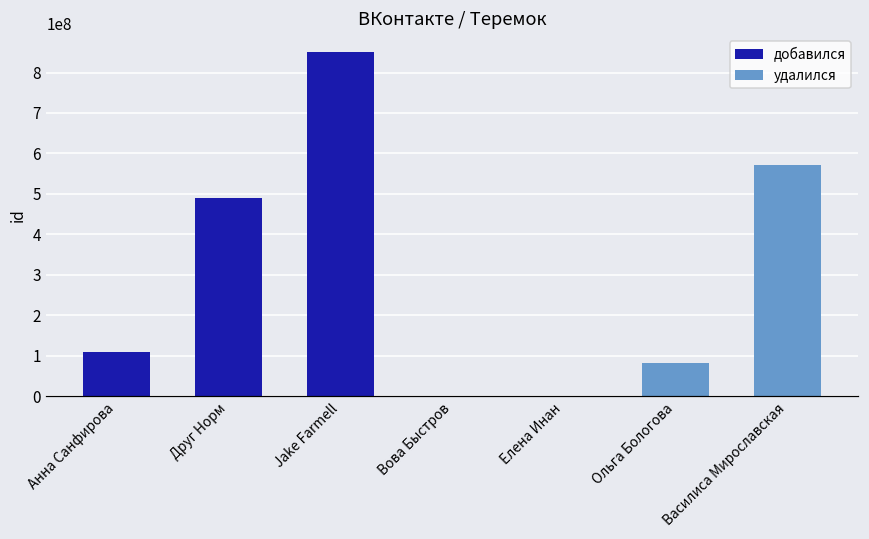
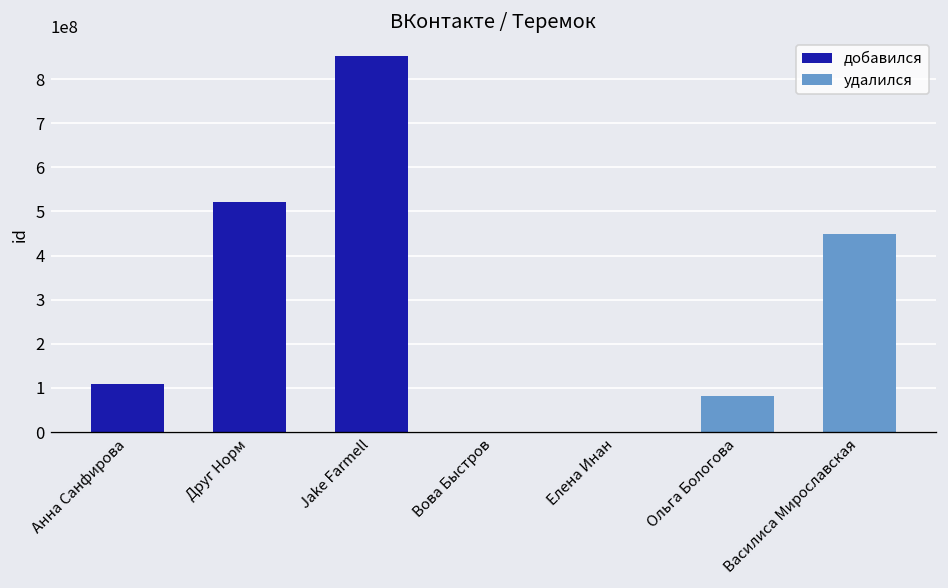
Друг Норм: 490000000 -> 520000000
Василиса Мирославская: 570000000 -> 450000000
